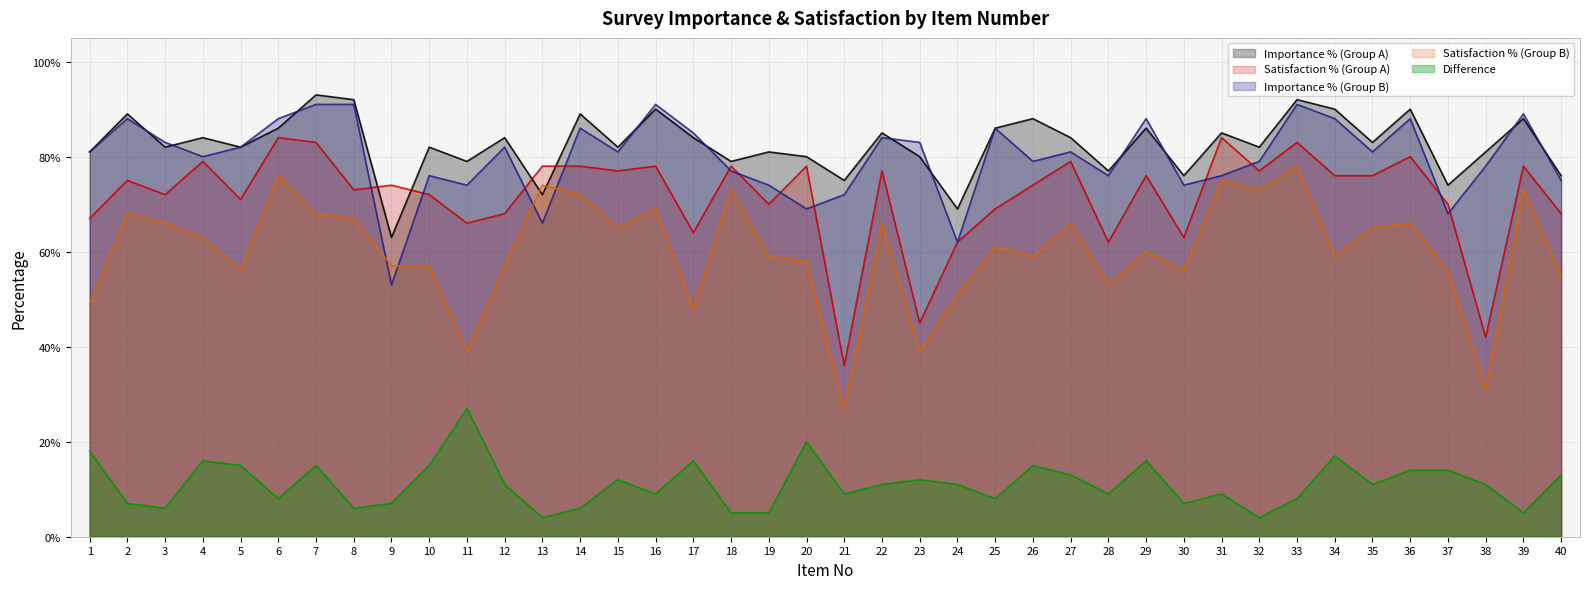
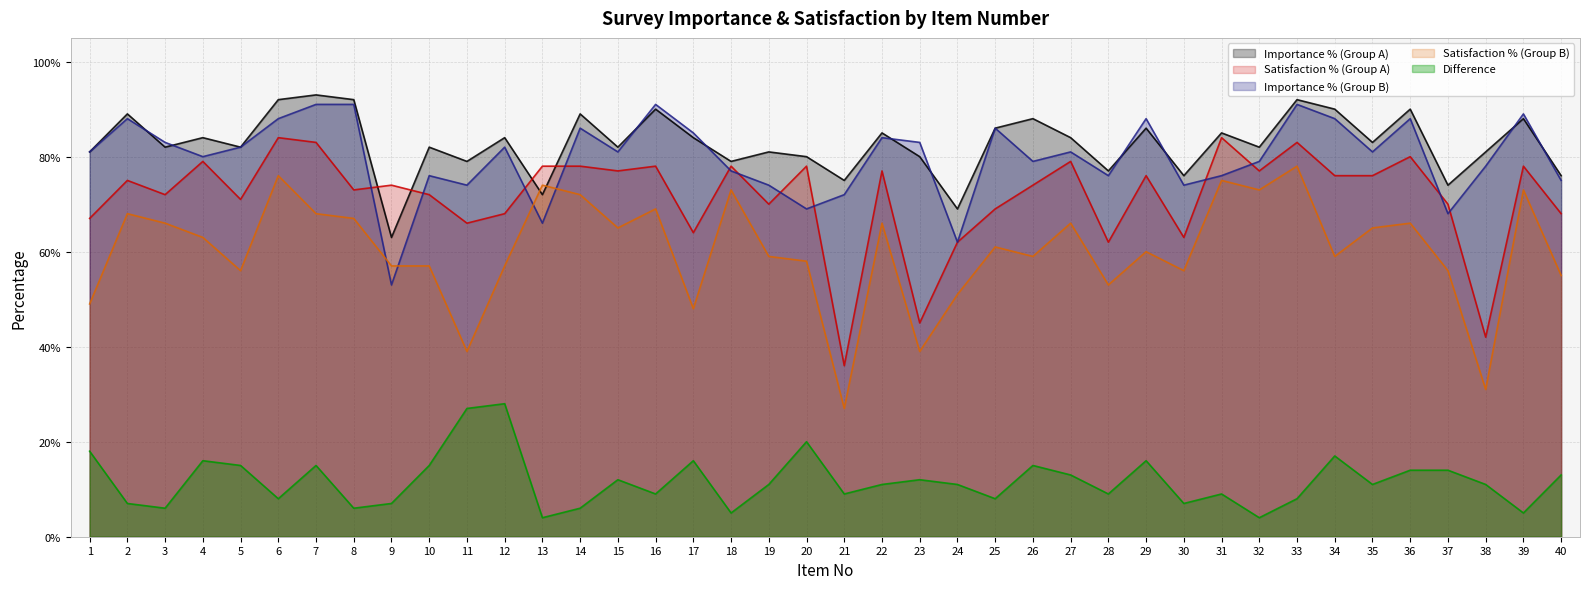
Importance % (Group A), 6: 86% -> 92%
Difference, 12: 11% -> 28%
Difference, 19: 5% -> 11%
